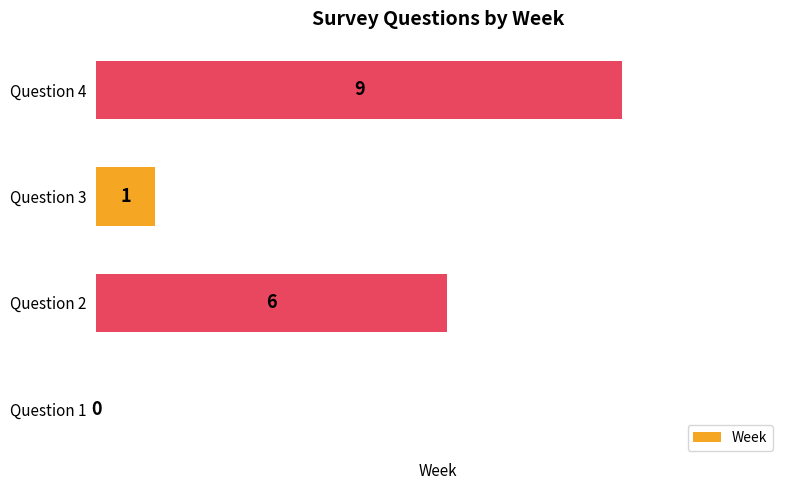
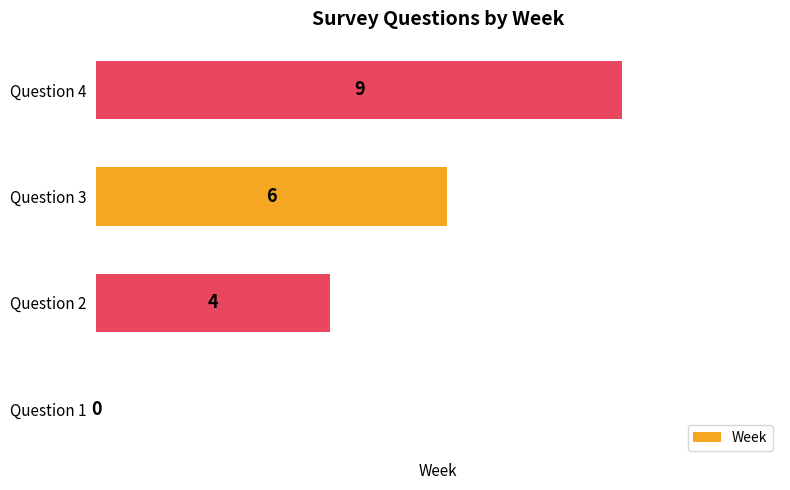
Question 3: 1 -> 6
Question 2: 6 -> 4
